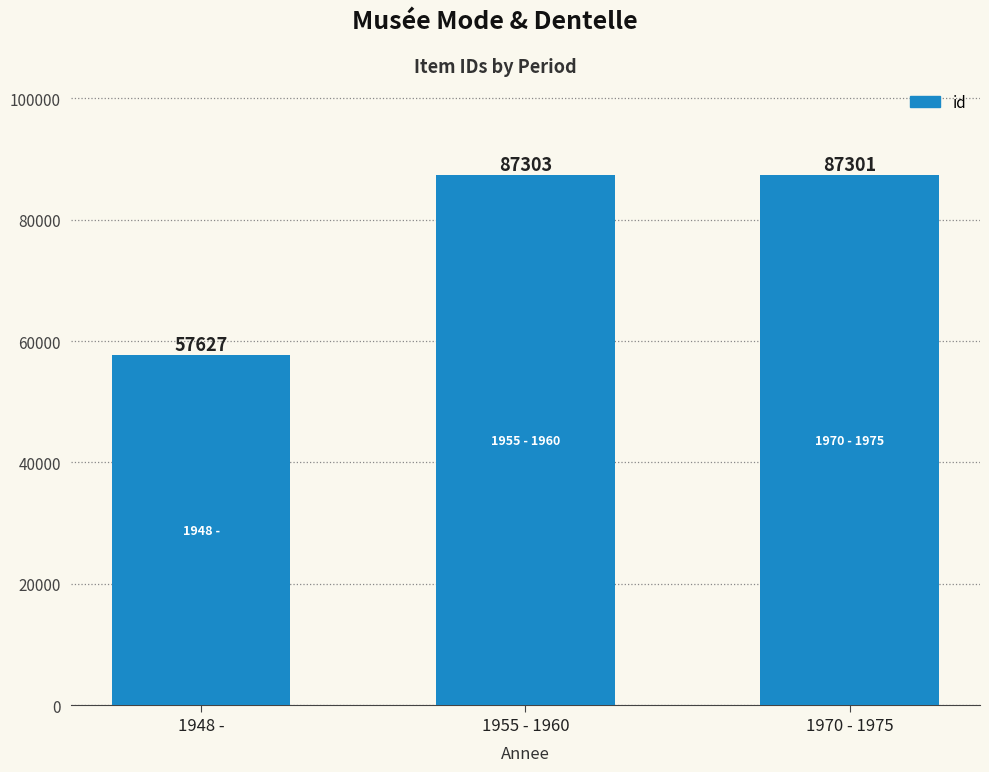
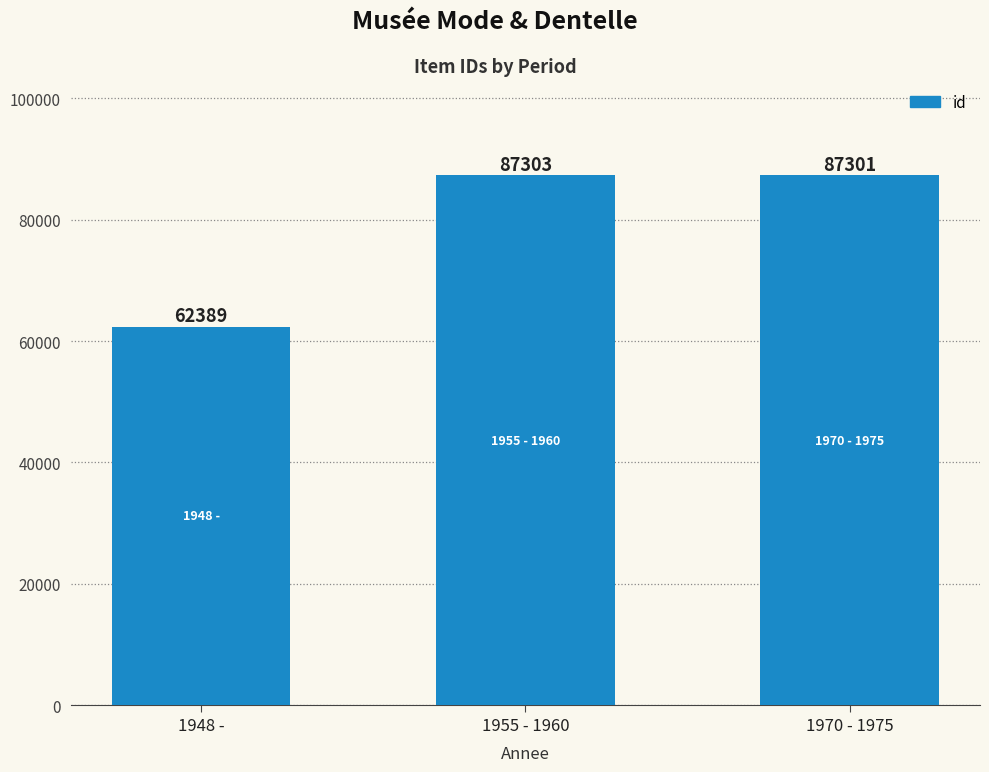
1948 -: 57627 -> 62389
